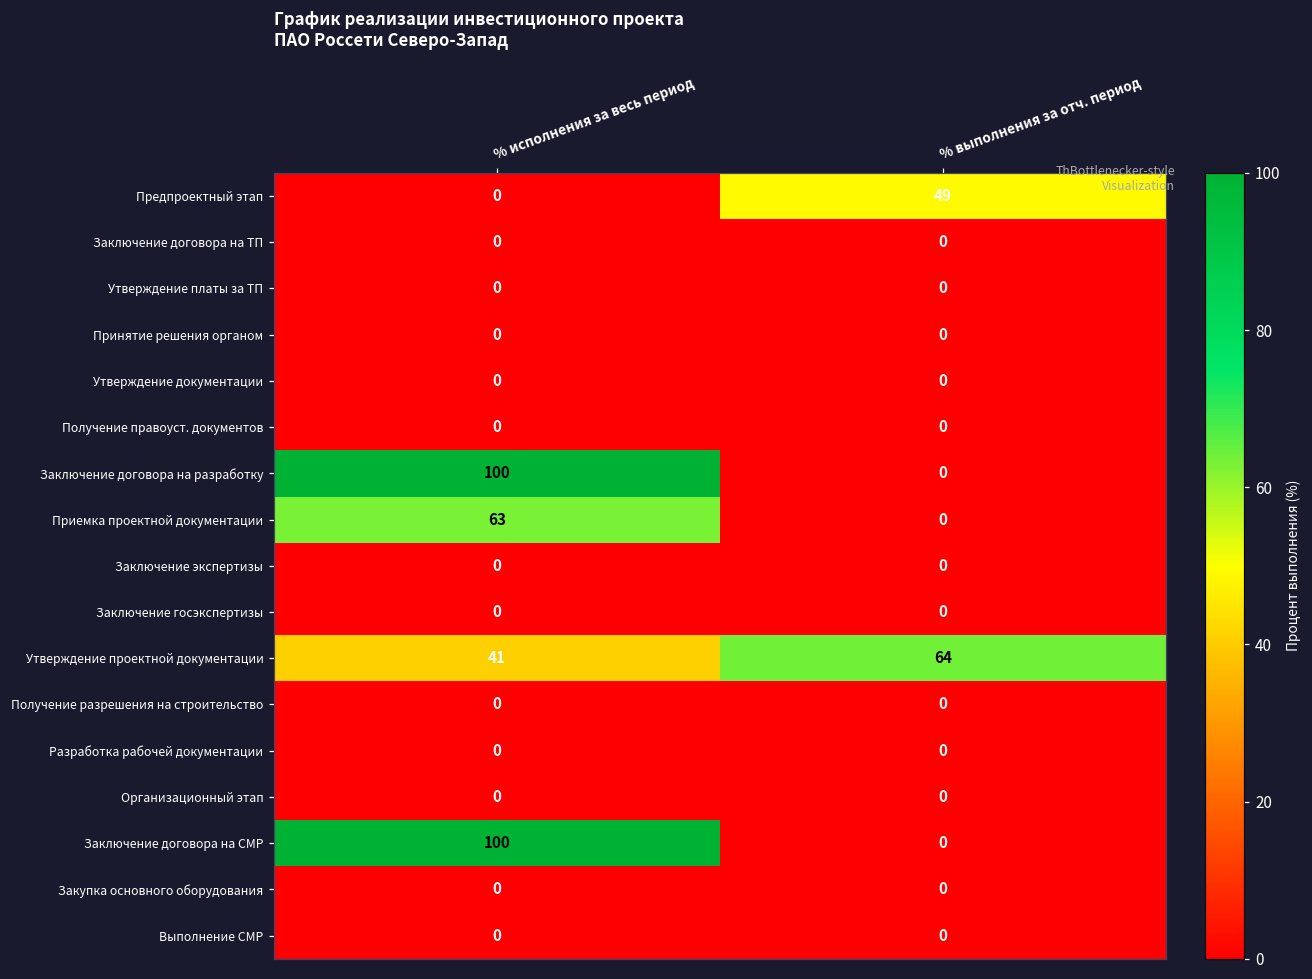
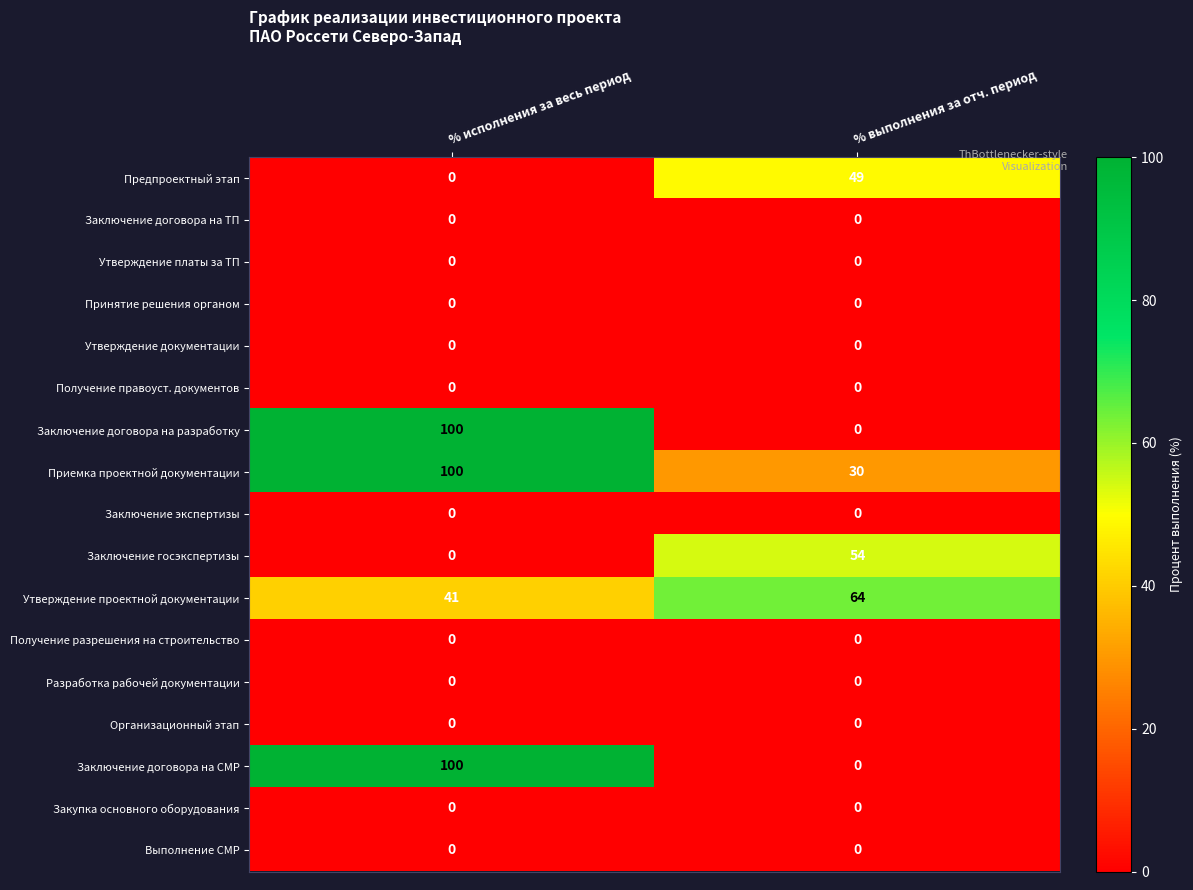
Приемка проектной документации, % исполнения за весь период: 63 -> 100
Приемка проектной документации, % выполнения за отч. период: 0 -> 30
Заключение госэкспертизы, % выполнения за отч. период: 0 -> 54
